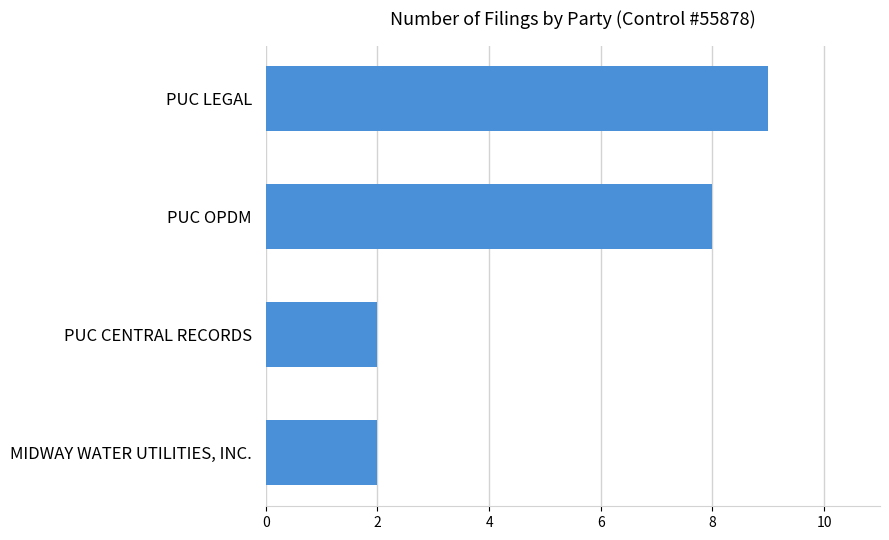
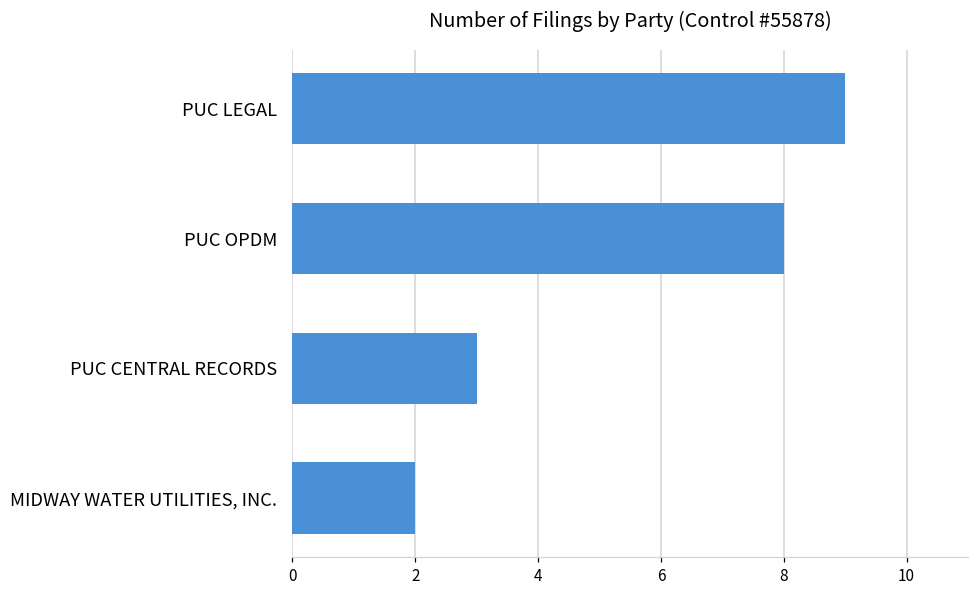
PUC CENTRAL RECORDS: 2 -> 3
